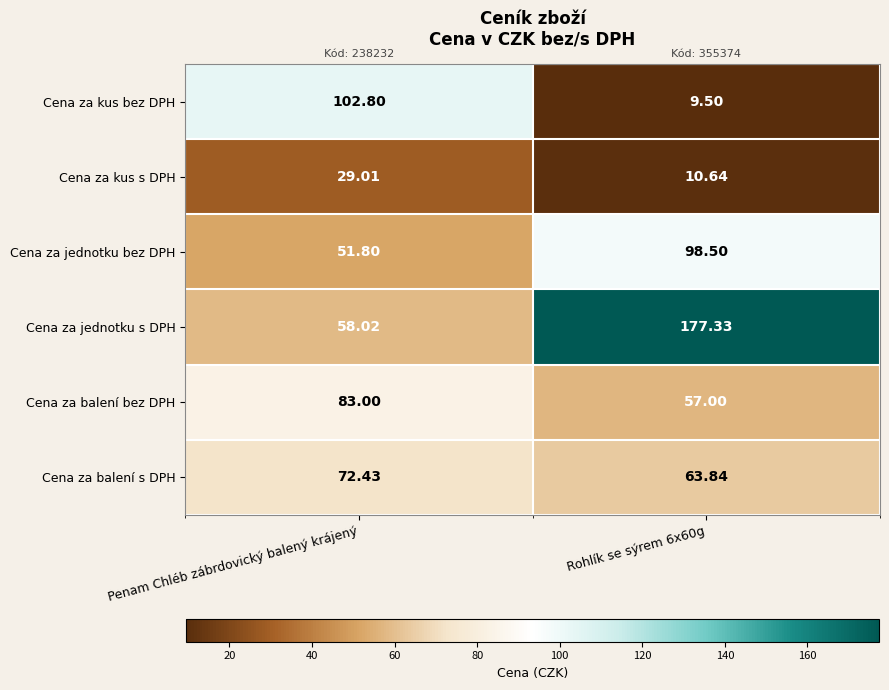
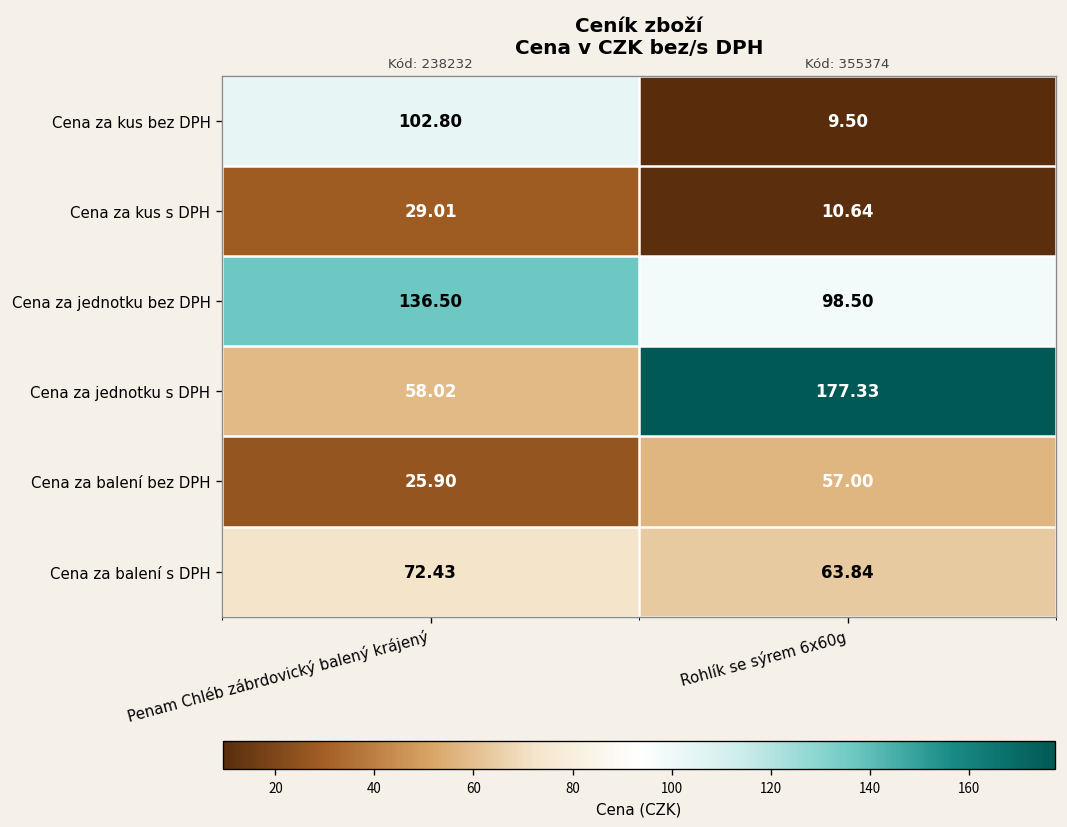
Cena za jednotku bez DPH, Penam Chléb zábrdovický balený krájený: 51.80 -> 136.50
Cena za balení bez DPH, Penam Chléb zábrdovický balený krájený: 83.00 -> 25.90
